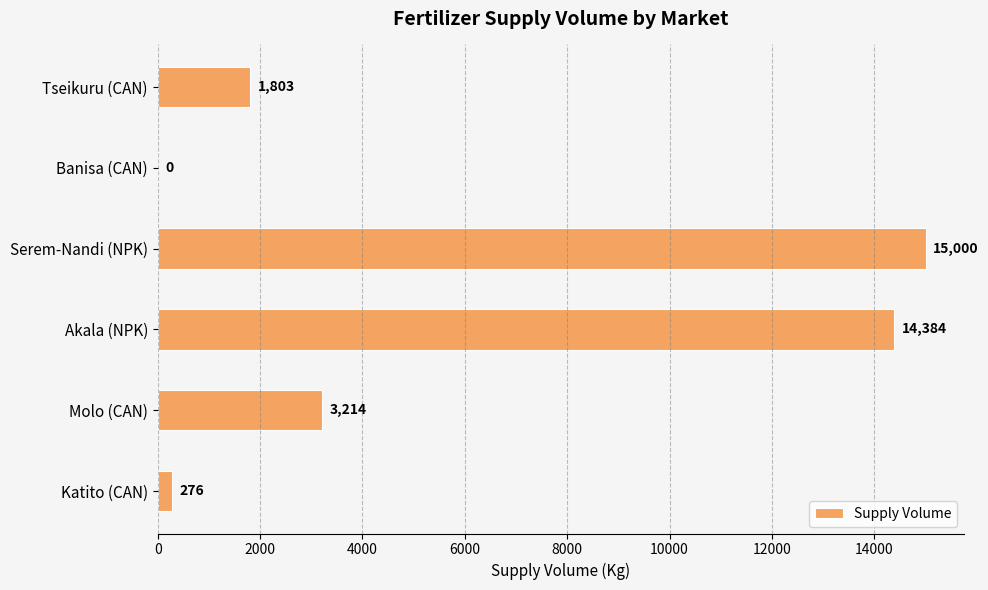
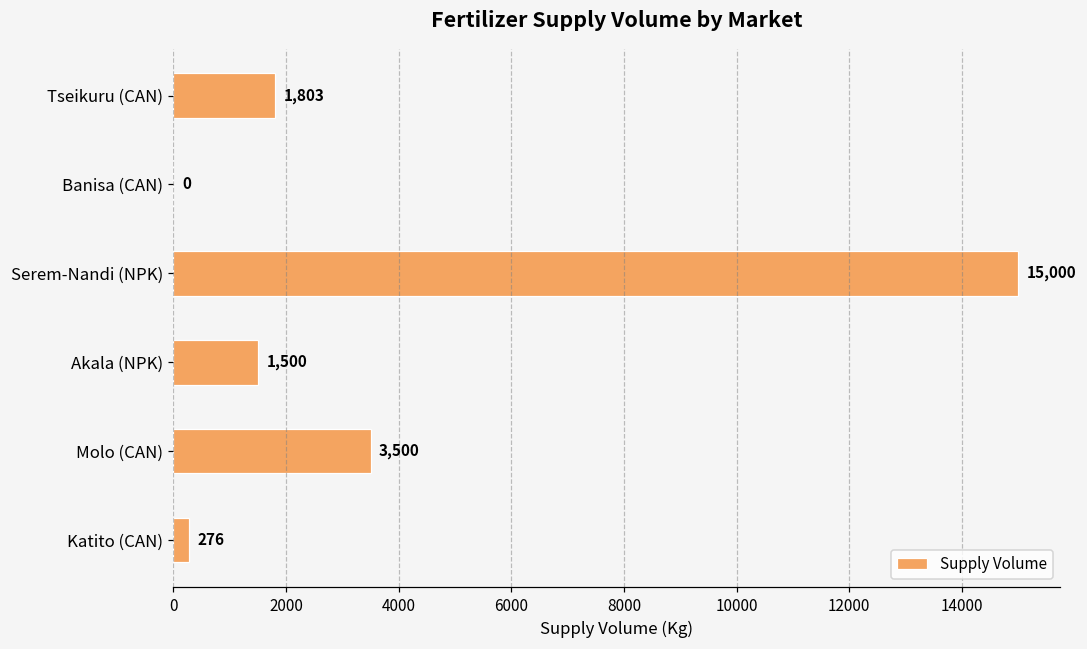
Akala (NPK): 14,384 -> 1,500
Molo (CAN): 3,214 -> 3,500
